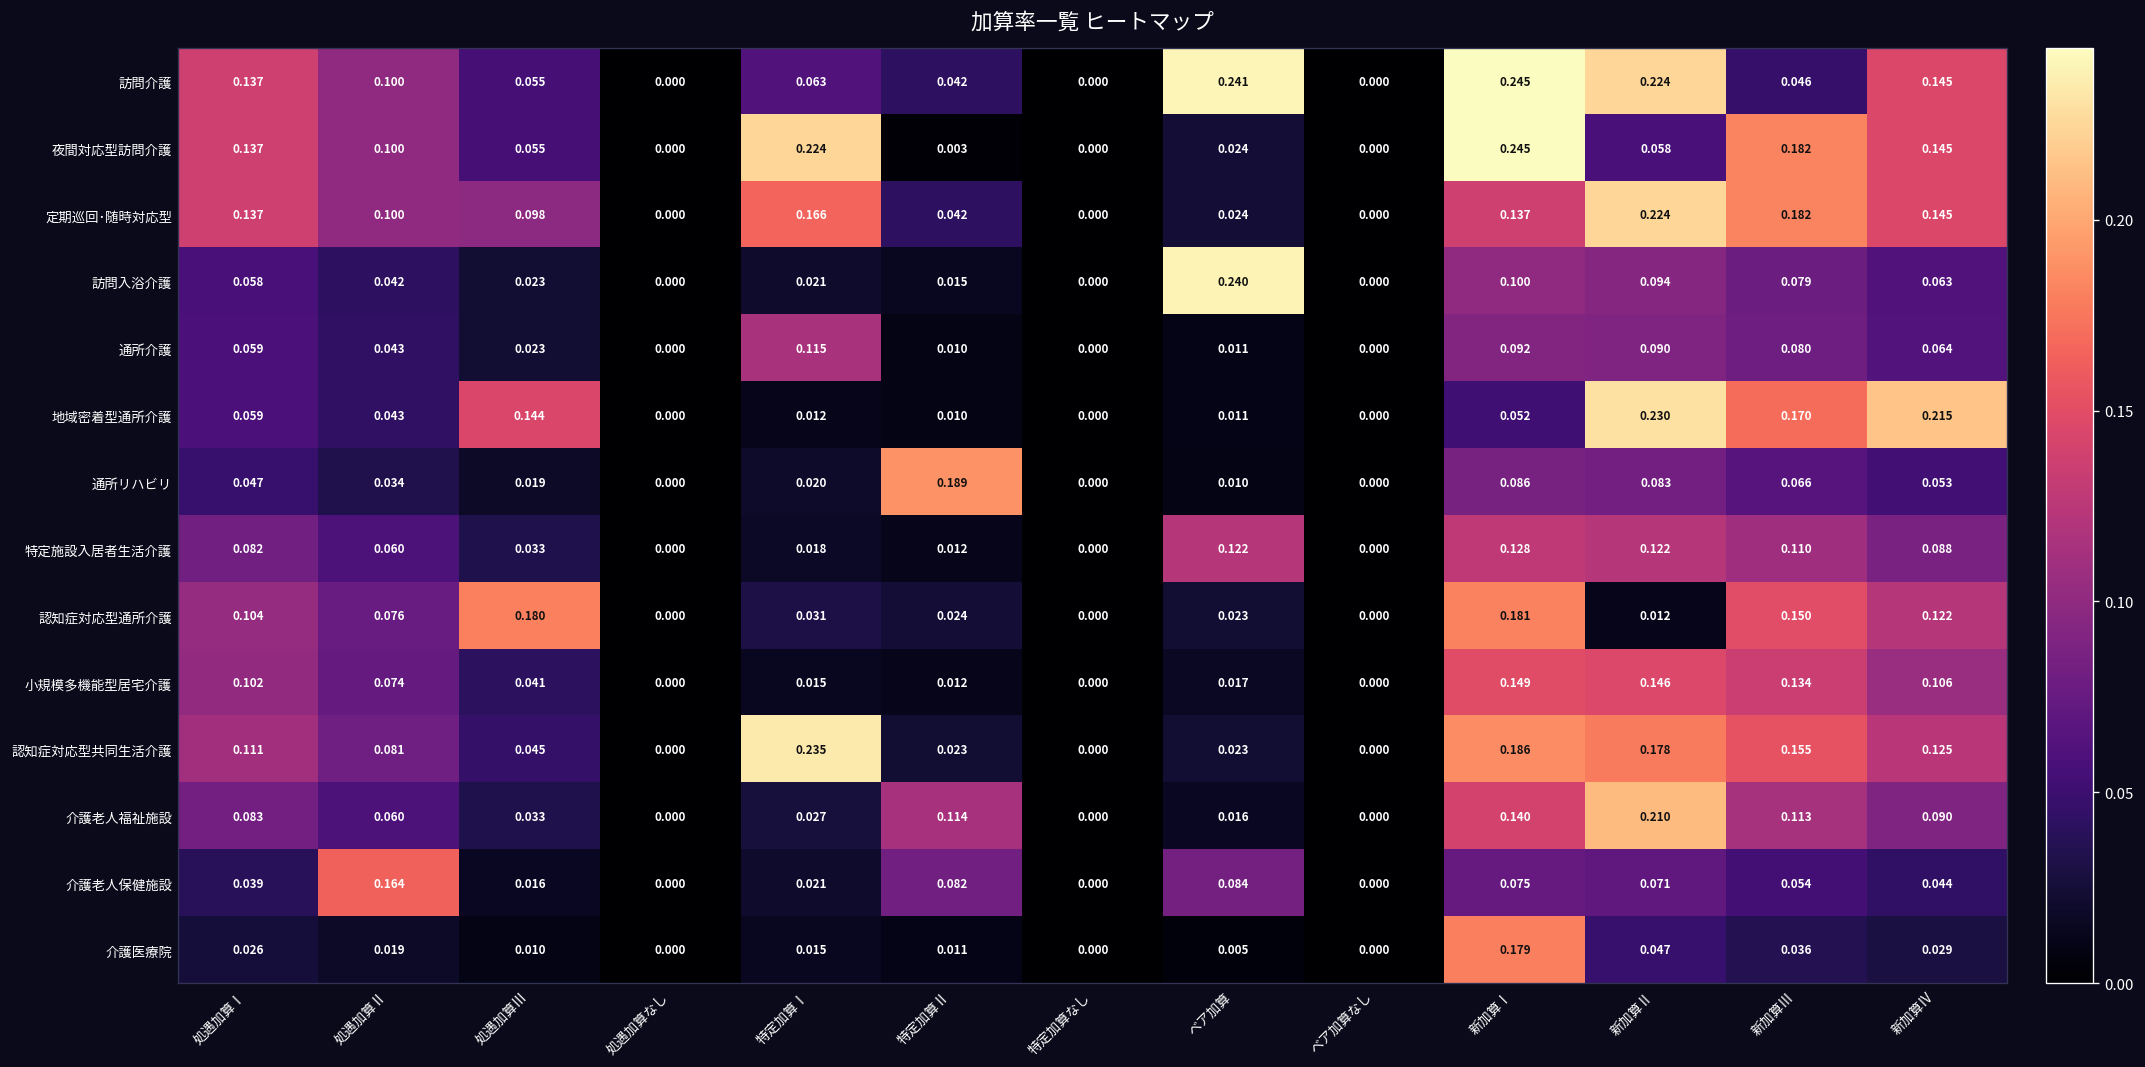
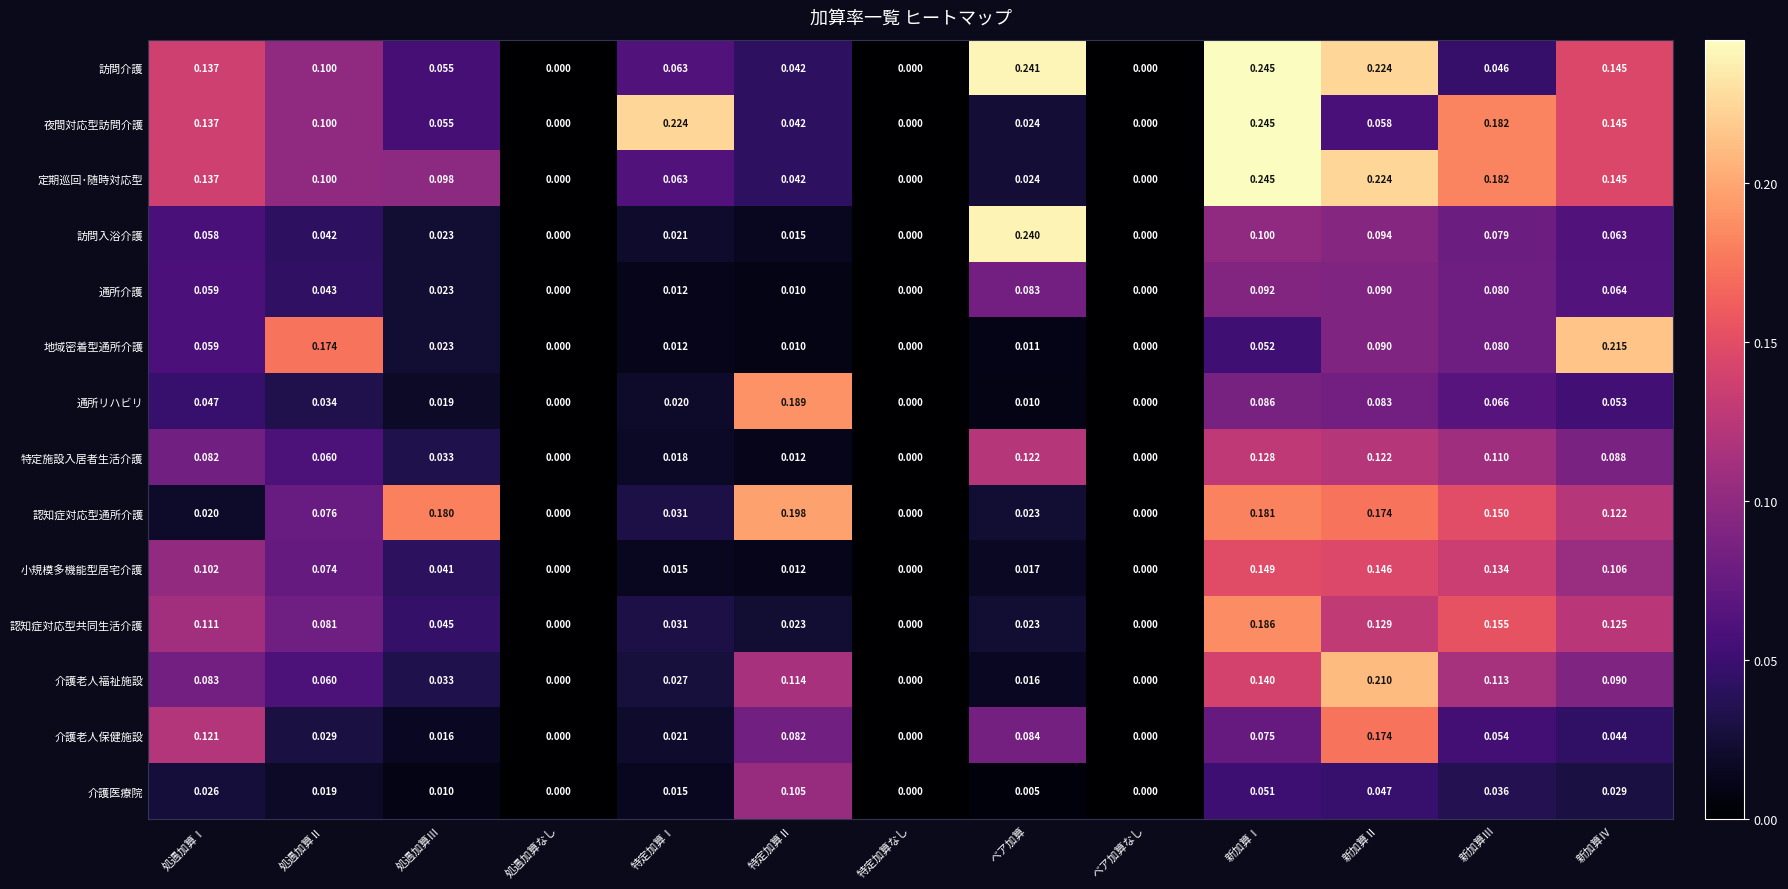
夜間対応型訪問介護, 特定加算Ⅱ: 0.003 -> 0.042
定期巡回･随時対応型, 特定加算Ⅰ: 0.166 -> 0.063
定期巡回･随時対応型, 新加算Ⅰ: 0.137 -> 0.245
通所介護, 特定加算Ⅰ: 0.115 -> 0.012
通所介護, ベア加算: 0.011 -> 0.083
地域密着型通所介護, 処遇加算Ⅱ: 0.043 -> 0.174
地域密着型通所介護, 処遇加算Ⅲ: 0.144 -> 0.023
地域密着型通所介護, 新加算Ⅱ: 0.230 -> 0.090
地域密着型通所介護, 新加算Ⅲ: 0.170 -> 0.080
認知症対応型通所介護, 処遇加算Ⅰ: 0.104 -> 0.020
認知症対応型通所介護, 特定加算Ⅱ: 0.024 -> 0.198
認知症対応型通所介護, 新加算Ⅱ: 0.012 -> 0.174
認知症対応型共同生活介護, 特定加算Ⅰ: 0.235 -> 0.031
認知症対応型共同生活介護, 新加算Ⅱ: 0.178 -> 0.129
介護老人保健施設, 処遇加算Ⅰ: 0.039 -> 0.121
介護老人保健施設, 処遇加算Ⅱ: 0.164 -> 0.029
介護老人保健施設, 新加算Ⅱ: 0.071 -> 0.174
介護医療院, 特定加算Ⅱ: 0.011 -> 0.105
介護医療院, 新加算Ⅰ: 0.179 -> 0.051
